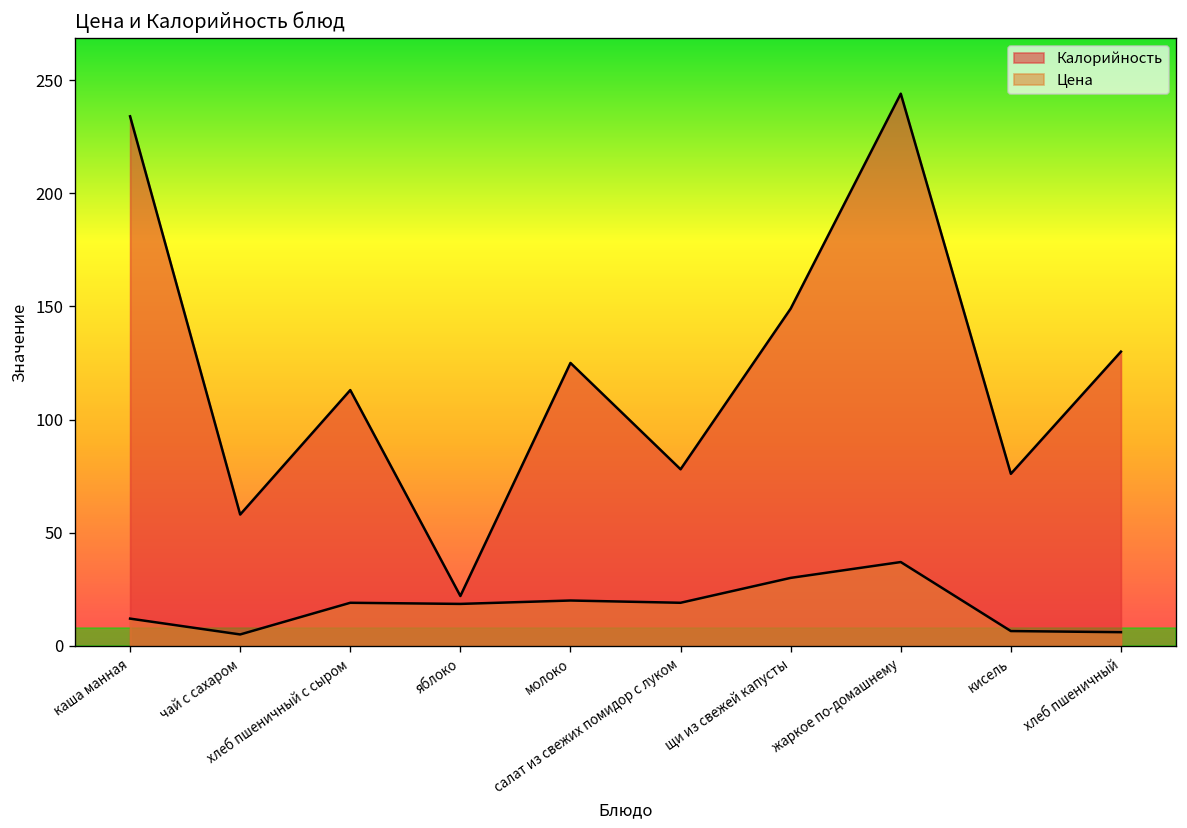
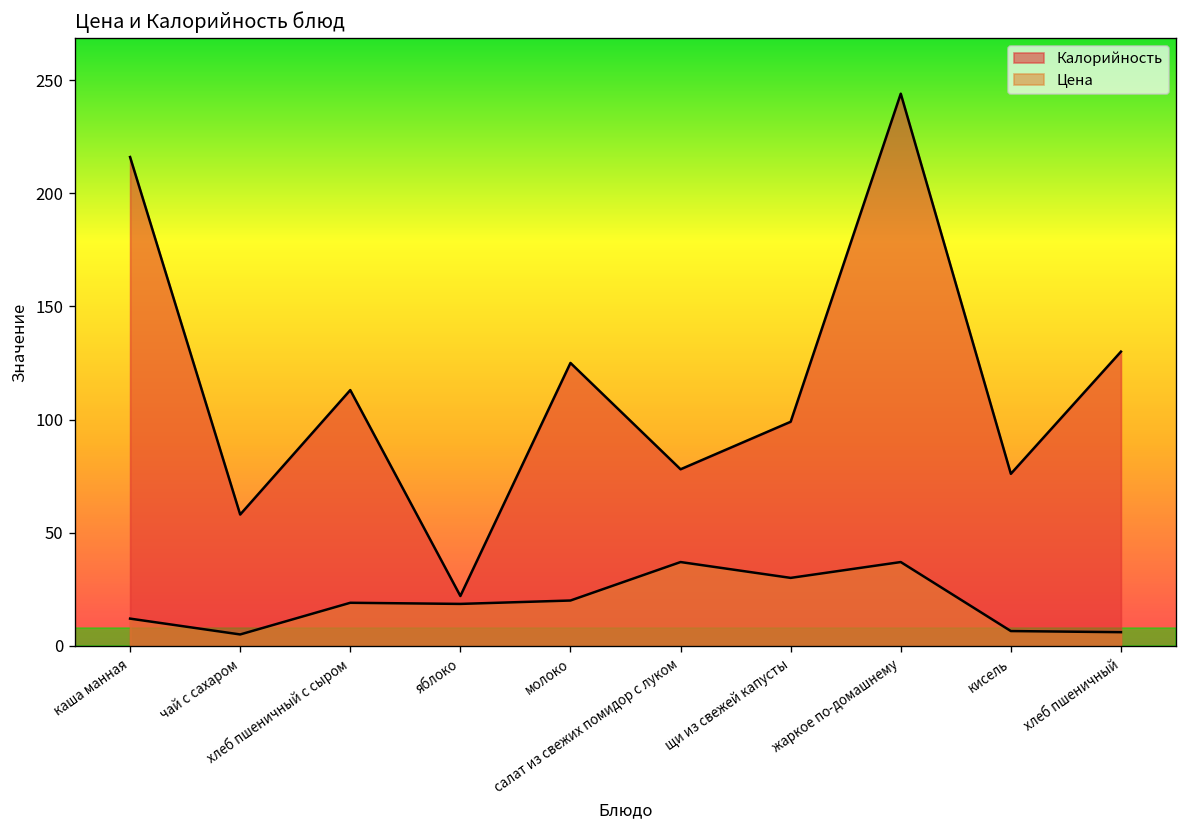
Калорийность, каша манная: 234 -> 216
Цена, салат из свежих помидор с луком: 19 -> 37
Калорийность, щи из свежей капусты: 149 -> 99
